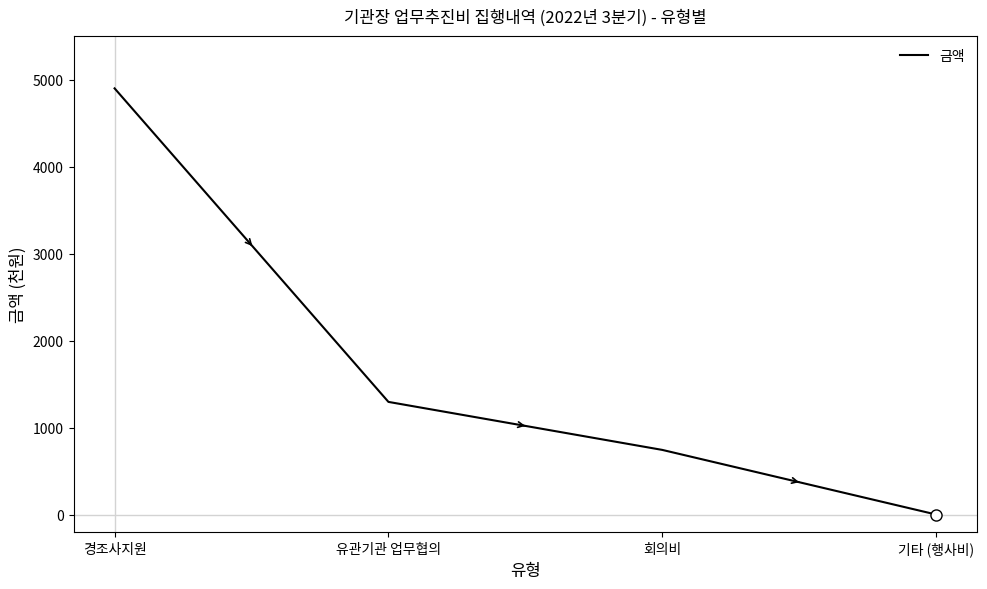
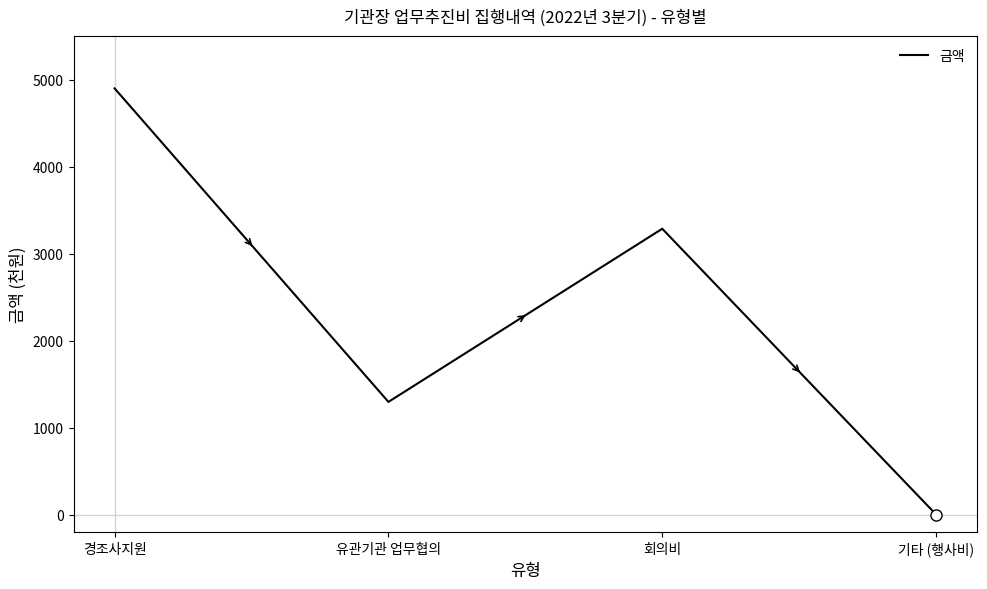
금액, 회의비: 700 -> 3300
